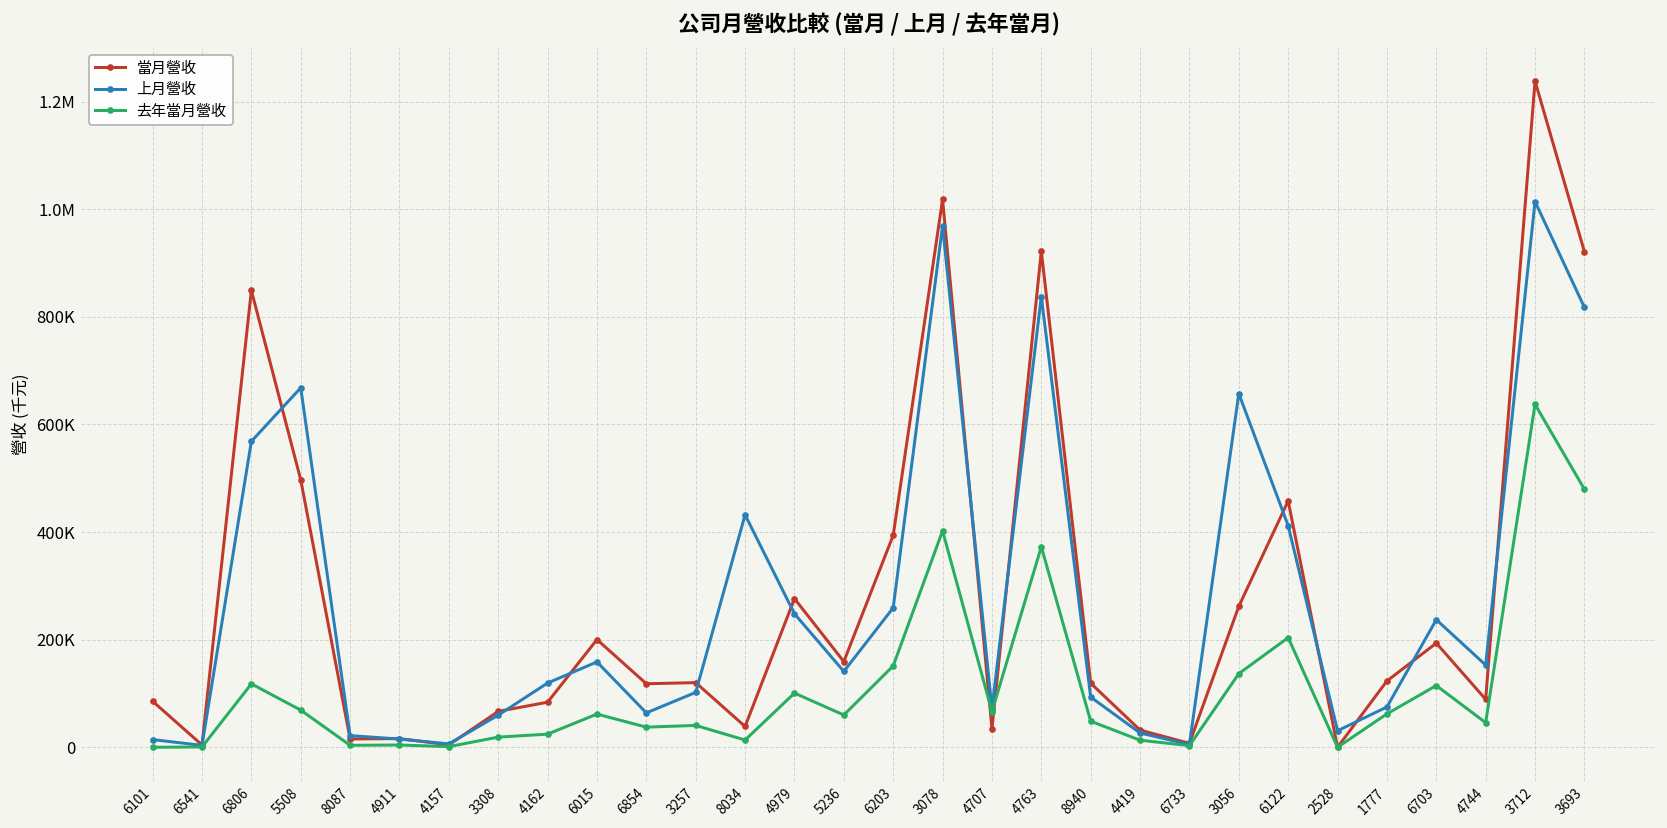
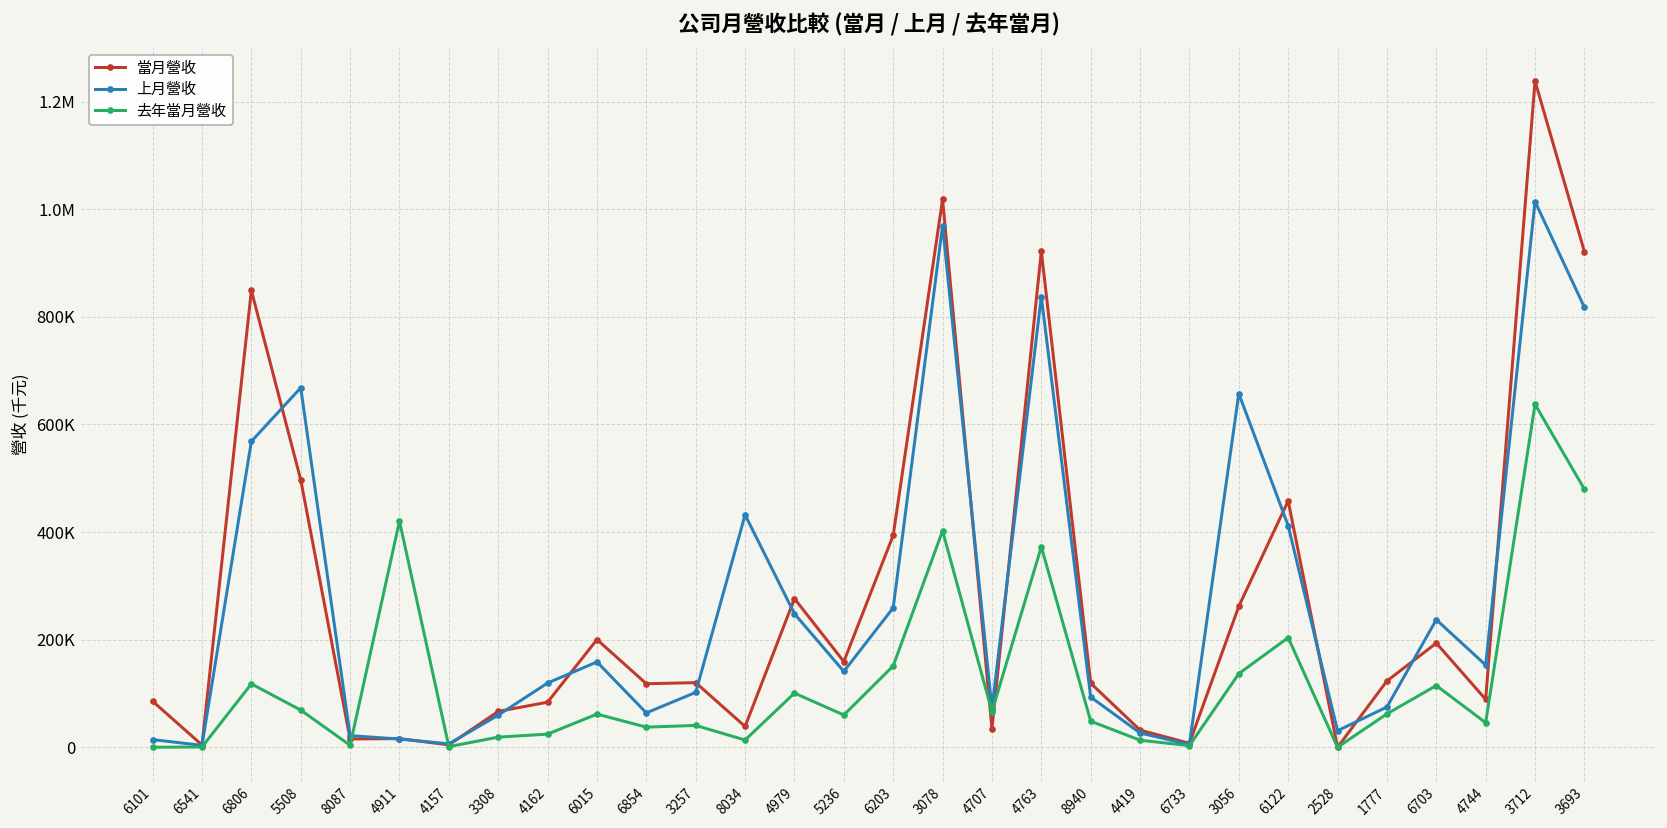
去年當月營收, 4911: 0 -> 420000
